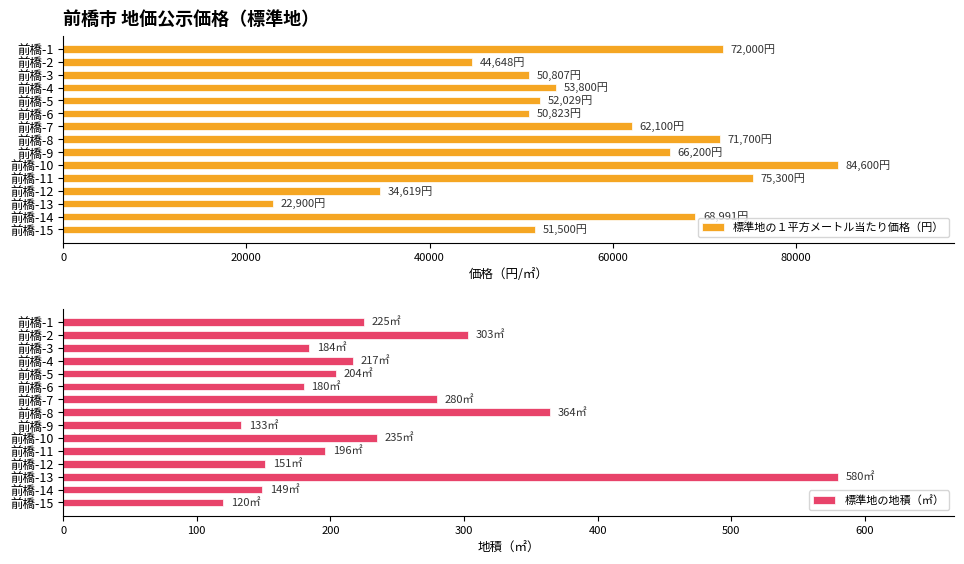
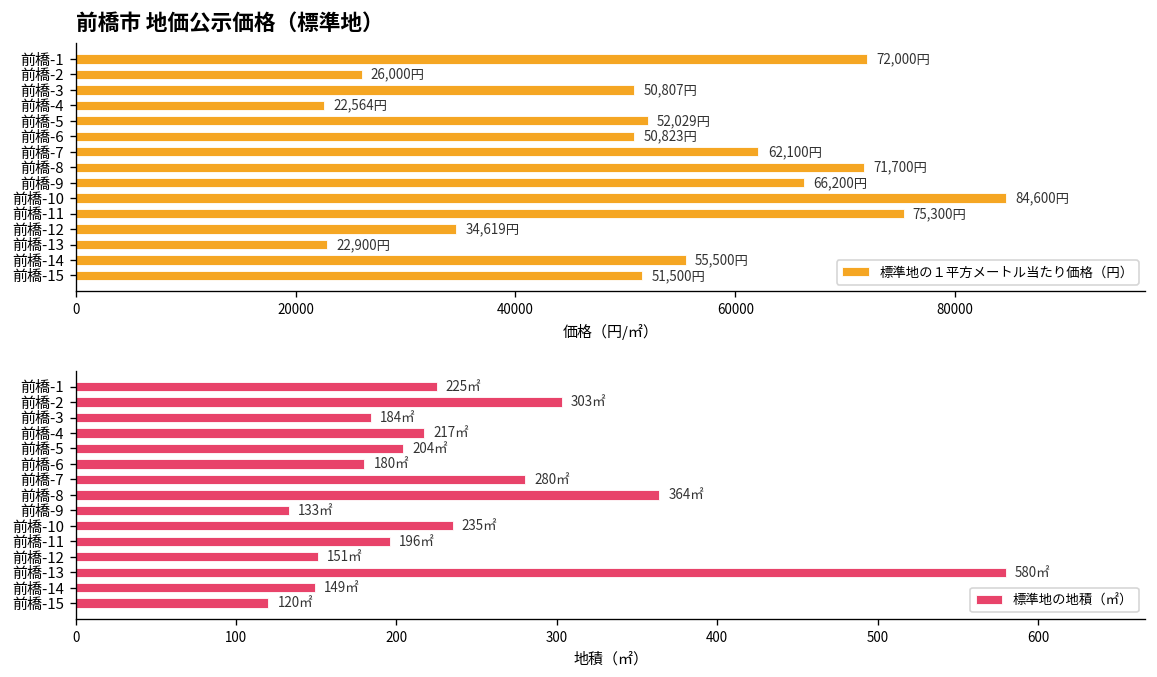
前橋市 地価公示価格（標準地）, 前橋-2: 44,648円 -> 26,000円
前橋市 地価公示価格（標準地）, 前橋-4: 53,800円 -> 22,564円
前橋市 地価公示価格（標準地）, 前橋-14: 69000 -> 56000
